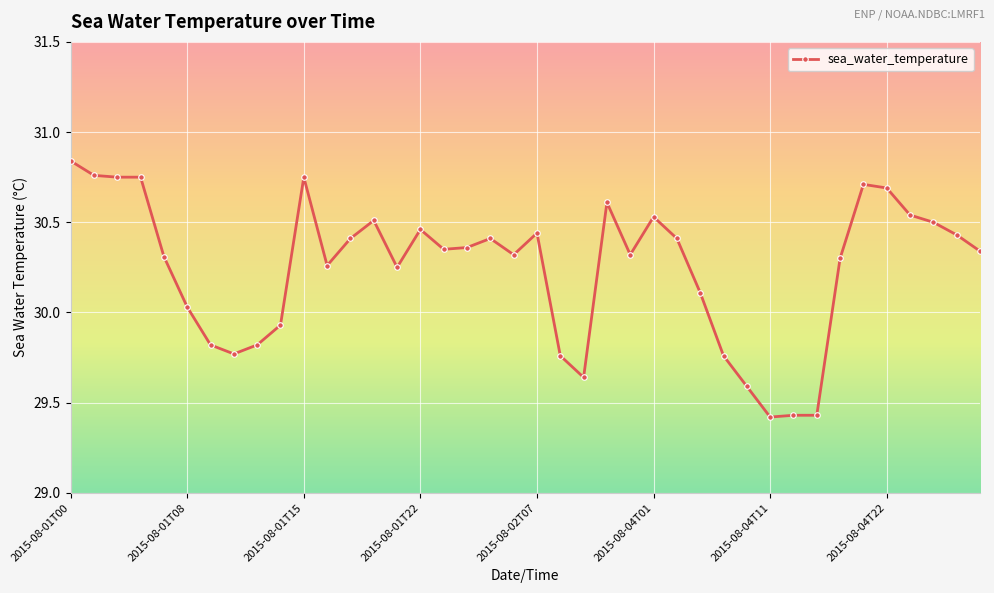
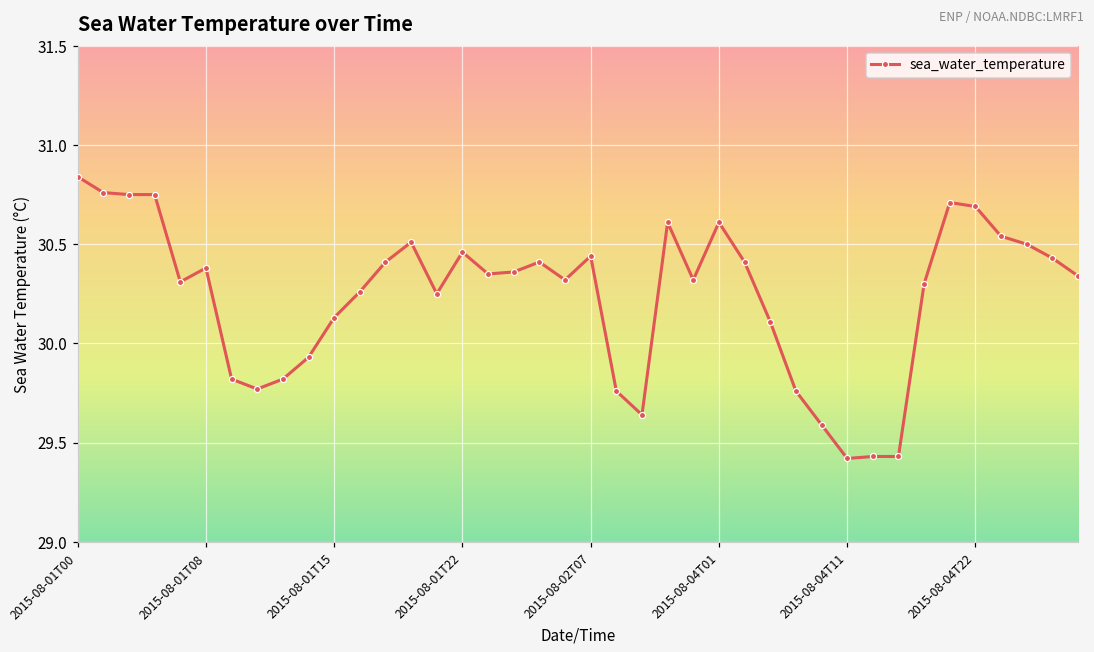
2015-08-01T08: 30.03 -> 30.38
2015-08-01T15: 30.75 -> 30.13
2015-08-04T01: 30.53 -> 30.61
